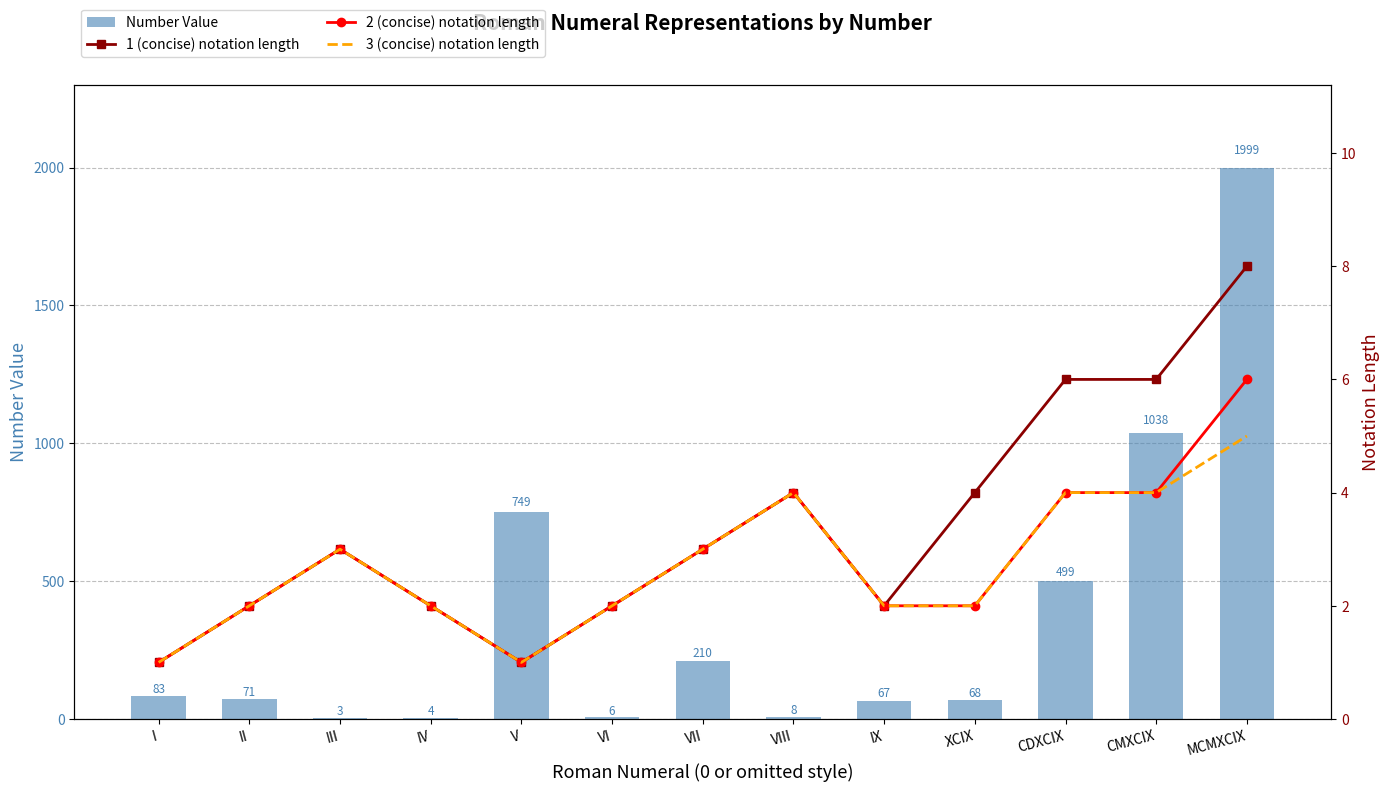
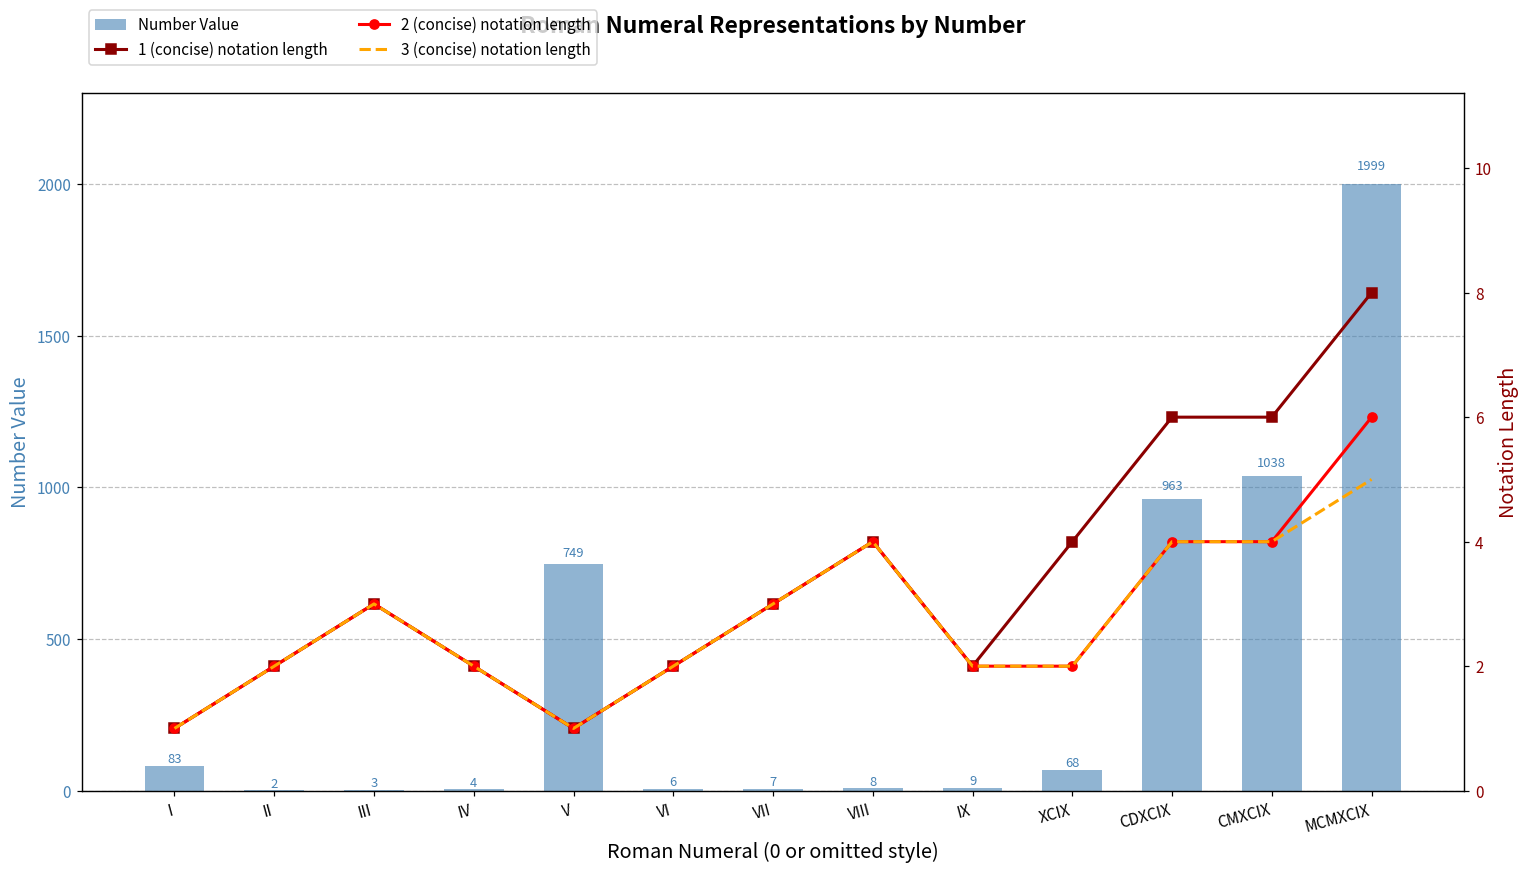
Number Value, II: 71 -> 2
Number Value, VII: 210 -> 7
Number Value, IX: 67 -> 9
Number Value, CDXCIX: 499 -> 963
